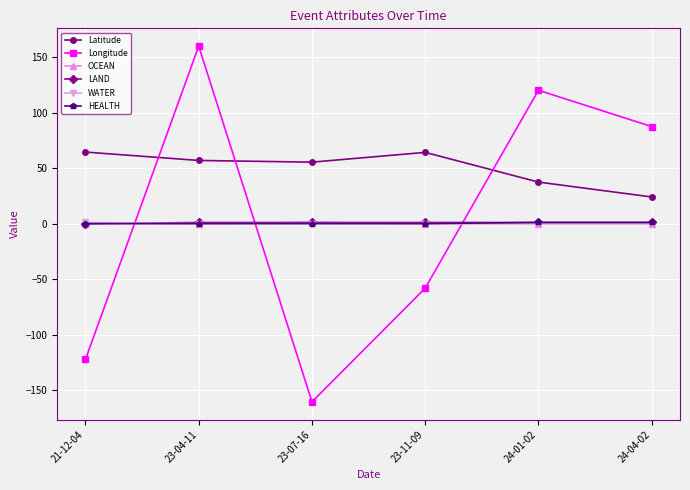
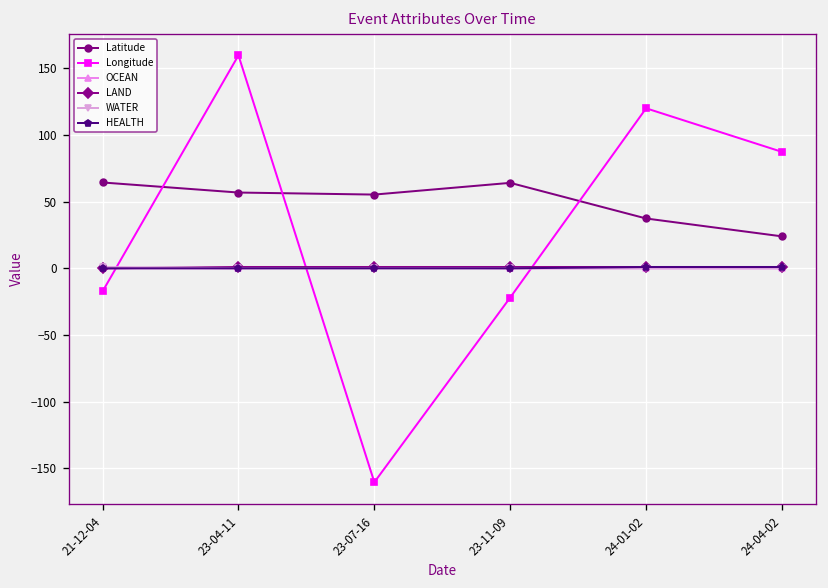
Longitude, 21-12-04: -122 -> -17
Longitude, 23-11-09: -58 -> -22
